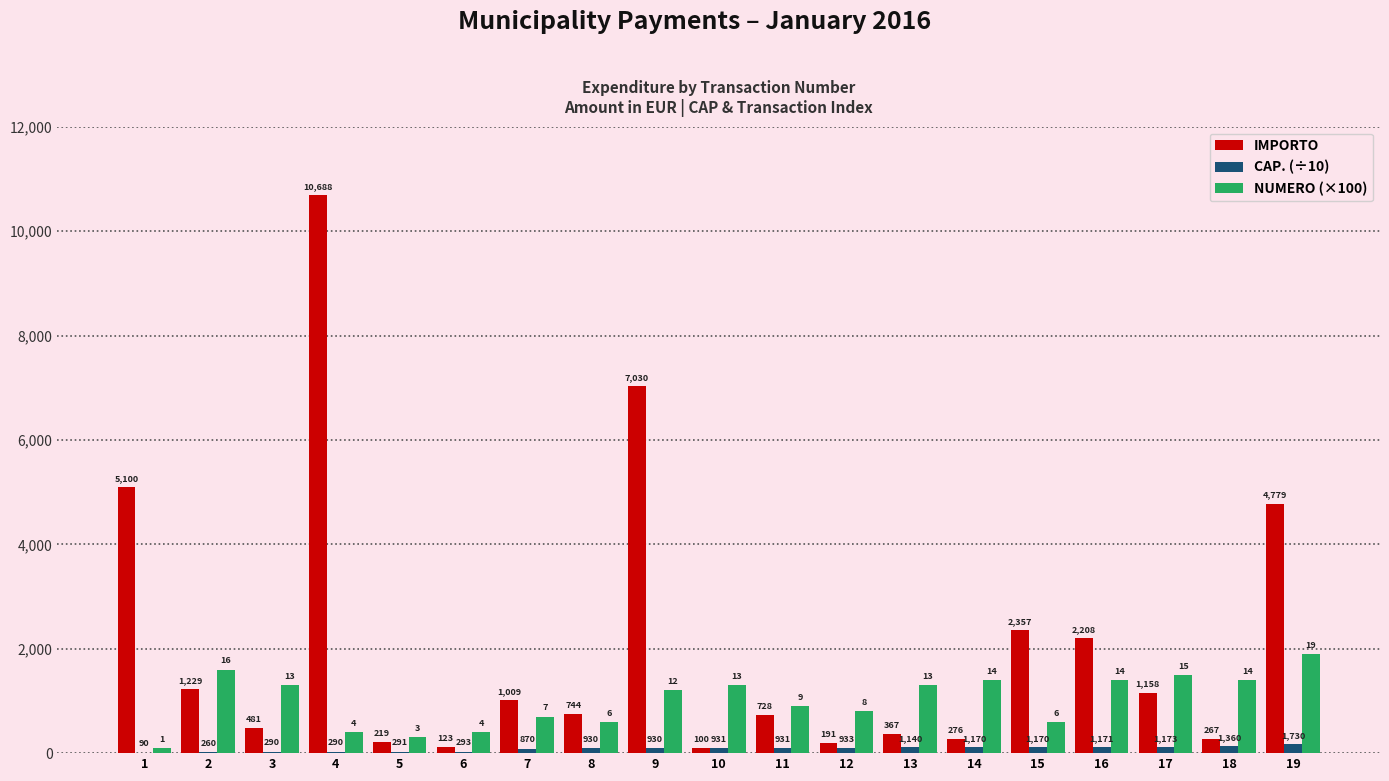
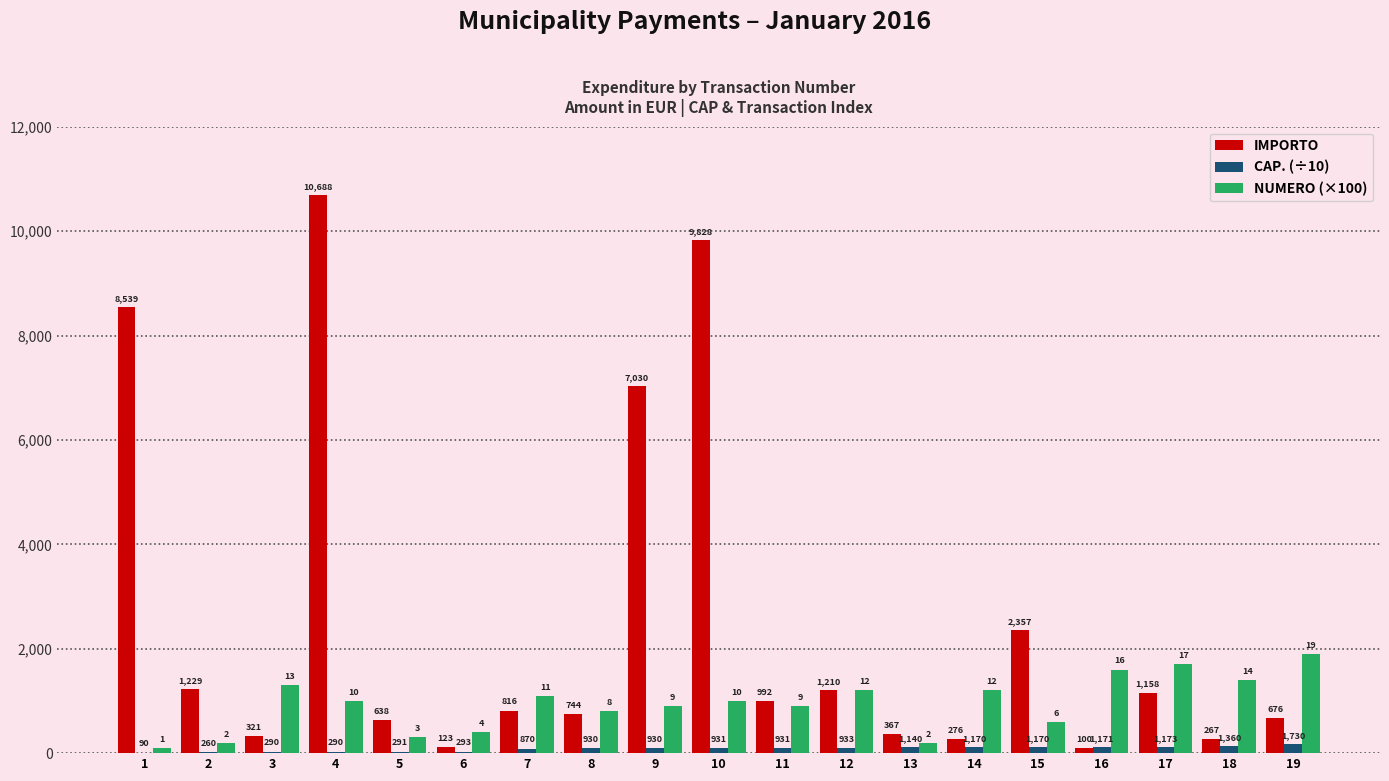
IMPORTO, 1: 5,100 -> 8,539
NUMERO (×100), 2: 16 -> 2
IMPORTO, 3: 481 -> 321
NUMERO (×100), 4: 4 -> 10
IMPORTO, 5: 219 -> 638
IMPORTO, 7: 1,009 -> 816
NUMERO (×100), 7: 7 -> 11
NUMERO (×100), 8: 6 -> 8
NUMERO (×100), 9: 12 -> 9
IMPORTO, 10: 100 -> 9,828
NUMERO (×100), 10: 13 -> 10
IMPORTO, 11: 728 -> 992
IMPORTO, 12: 191 -> 1,210
NUMERO (×100), 12: 8 -> 12
NUMERO (×100), 13: 13 -> 2
NUMERO (×100), 14: 14 -> 12
IMPORTO, 16: 2,208 -> 100
NUMERO (×100), 16: 14 -> 16
NUMERO (×100), 17: 15 -> 17
IMPORTO, 19: 4,779 -> 676
